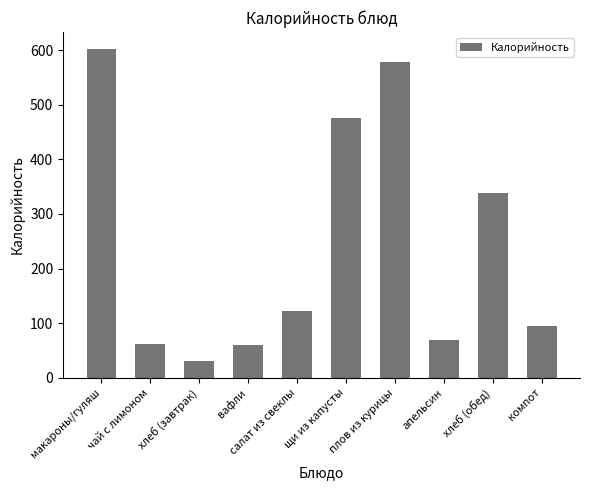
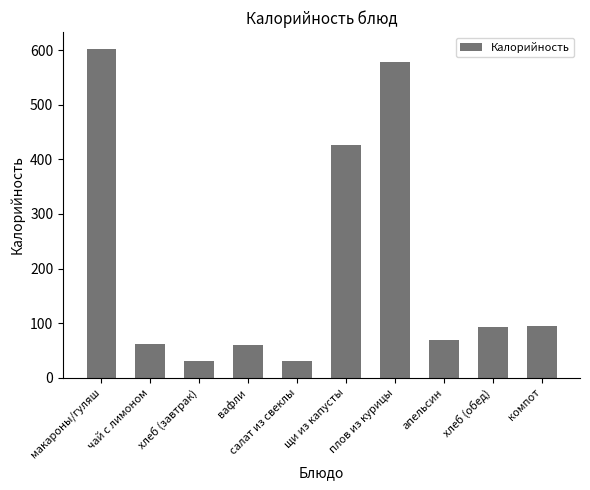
салат из свеклы: 120 -> 30
щи из капусты: 480 -> 430
хлеб (обед): 340 -> 90
